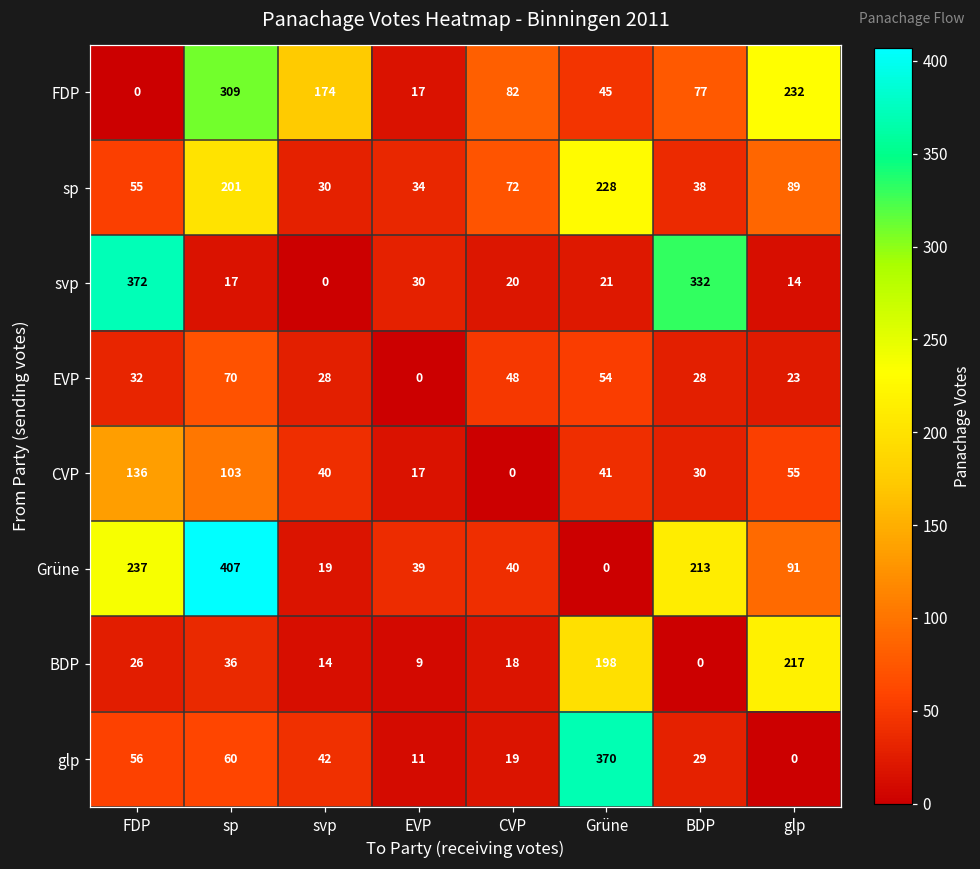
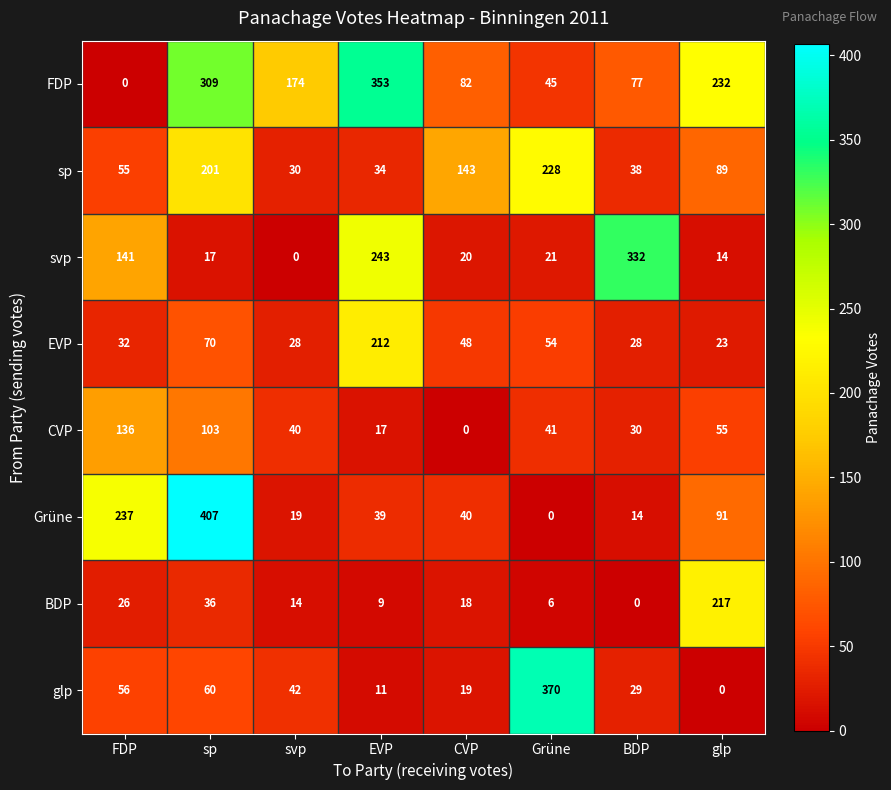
FDP, EVP: 17 -> 353
sp, CVP: 72 -> 143
svp, FDP: 372 -> 141
svp, EVP: 30 -> 243
EVP, EVP: 0 -> 212
Grüne, BDP: 213 -> 14
BDP, Grüne: 198 -> 6
